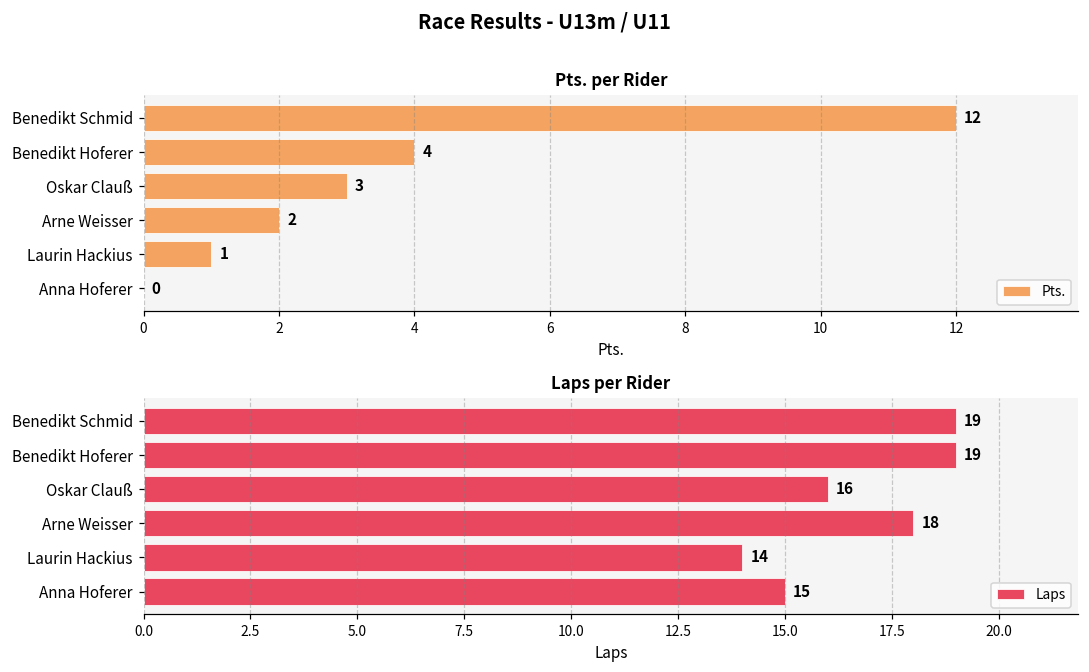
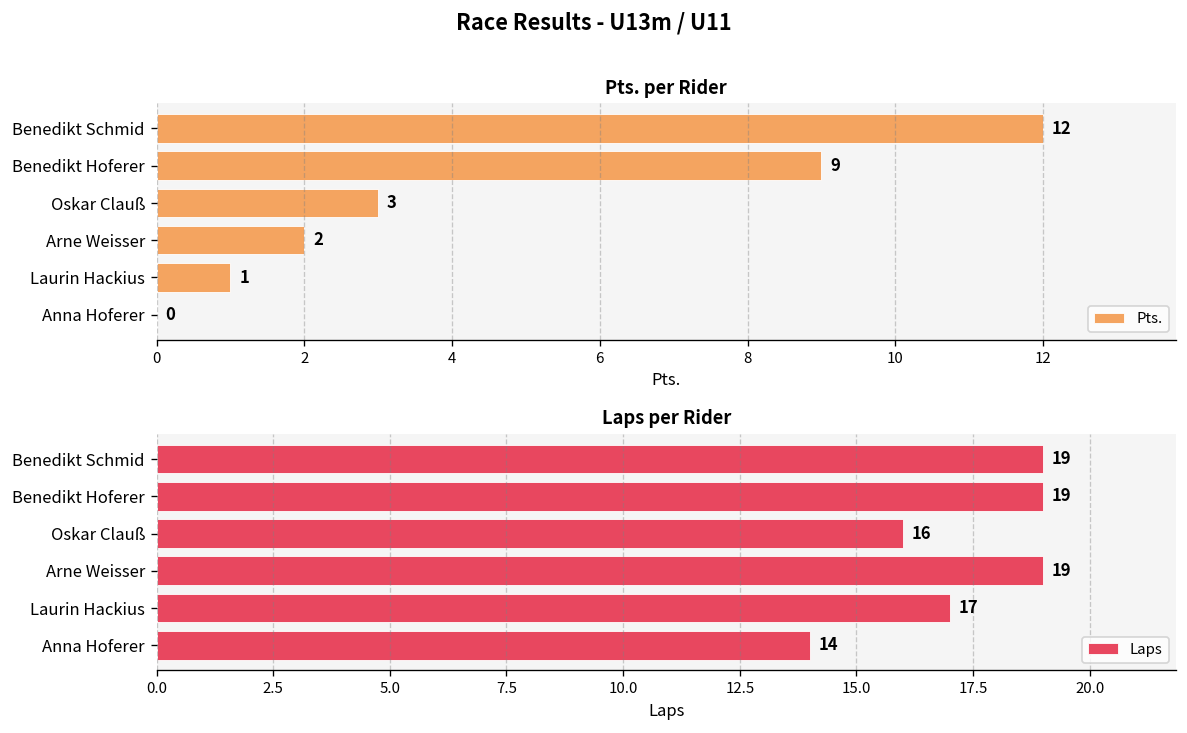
Pts. per Rider, Benedikt Hoferer: 4 -> 9
Laps per Rider, Arne Weisser: 18 -> 19
Laps per Rider, Laurin Hackius: 14 -> 17
Laps per Rider, Anna Hoferer: 15 -> 14
